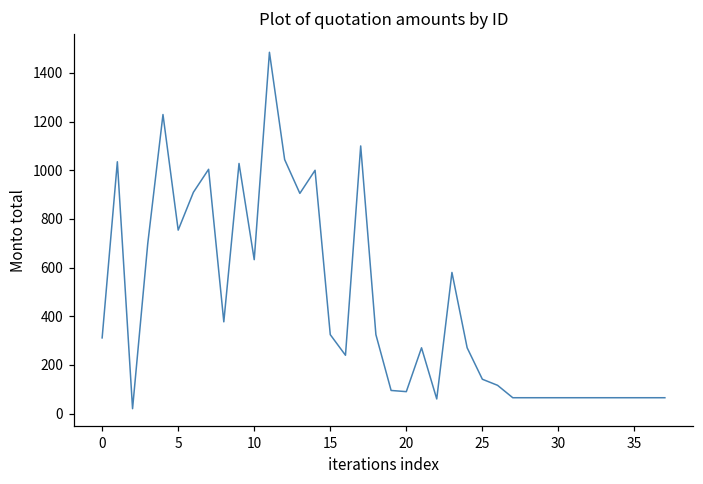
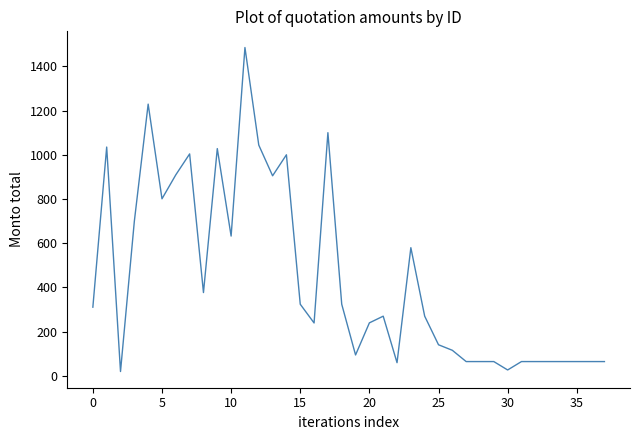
5: 750 -> 800
20: 90 -> 240
30: 70 -> 30
